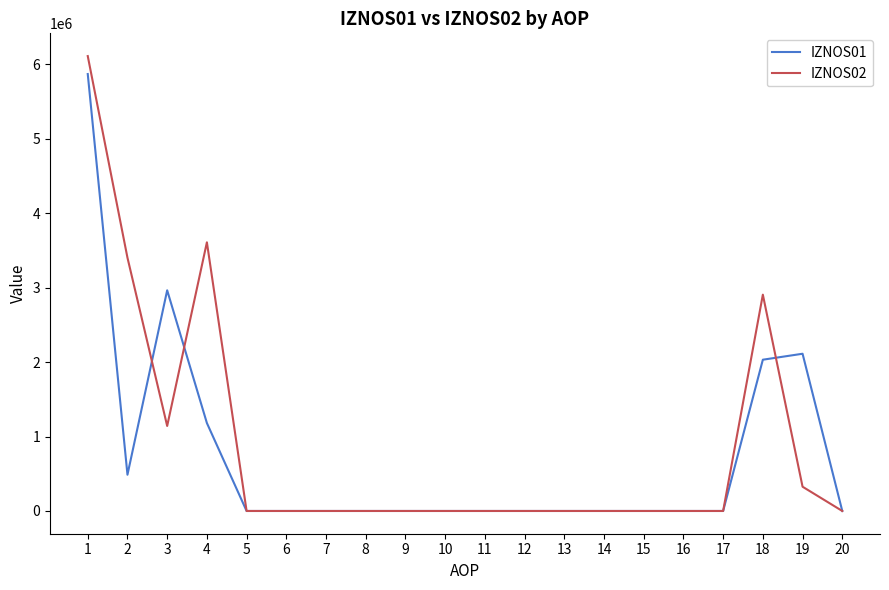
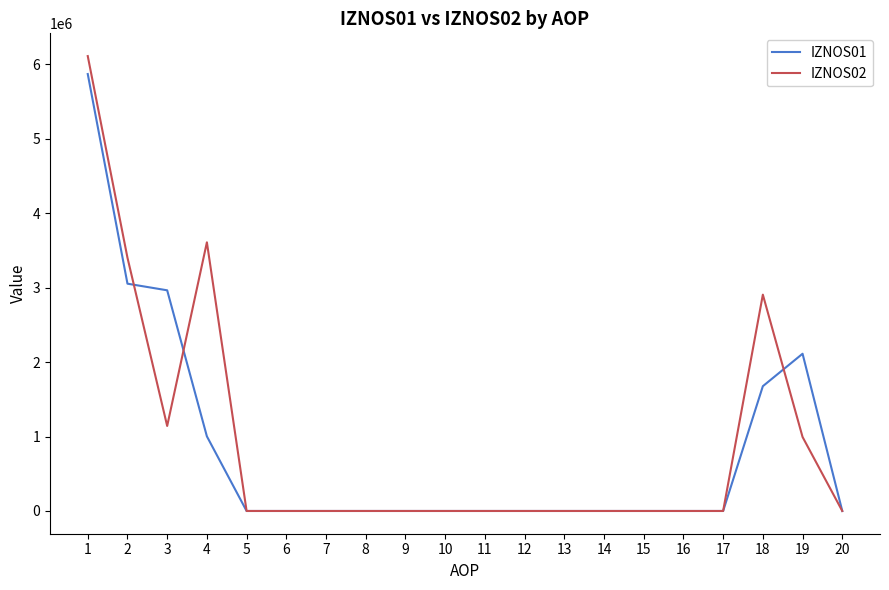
IZNOS01, 2: 500000 -> 3100000
IZNOS01, 4: 1200000 -> 1000000
IZNOS01, 18: 2000000 -> 1700000
IZNOS02, 19: 300000 -> 1000000
